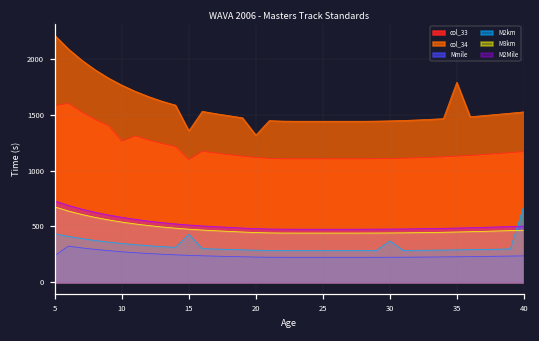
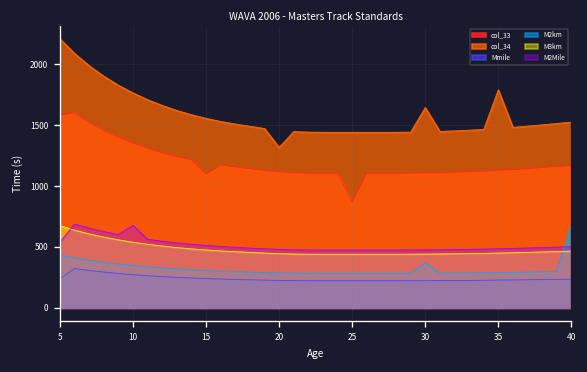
M2Mile, 5: 730 -> 540
col_33, 10: 1260 -> 1350
M2Mile, 10: 580 -> 680
col_34, 15: 1360 -> 1560
M2km, 15: 430 -> 310
col_33, 25: 1110 -> 870
col_34, 30: 1450 -> 1640
